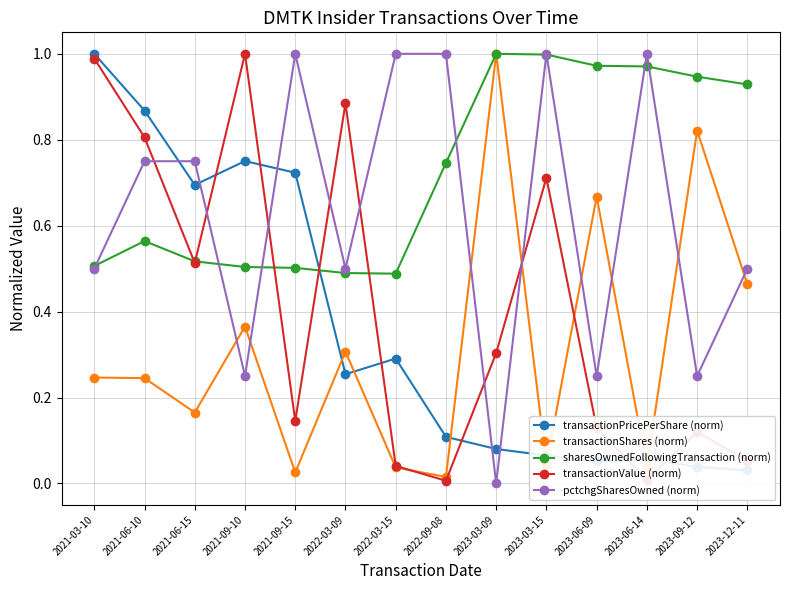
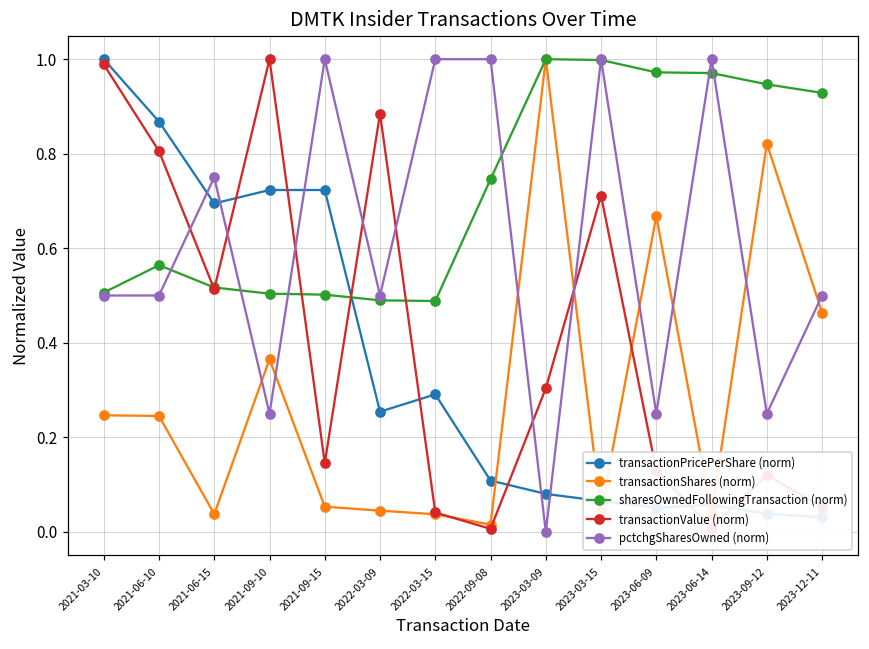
pctchgSharesOwned (norm), 2021-06-10: 0.75 -> 0.50
transactionShares (norm), 2021-06-15: 0.17 -> 0.04
transactionPricePerShare (norm), 2021-09-10: 0.75 -> 0.72
transactionShares (norm), 2021-09-15: 0.03 -> 0.05
transactionShares (norm), 2022-03-09: 0.31 -> 0.04
